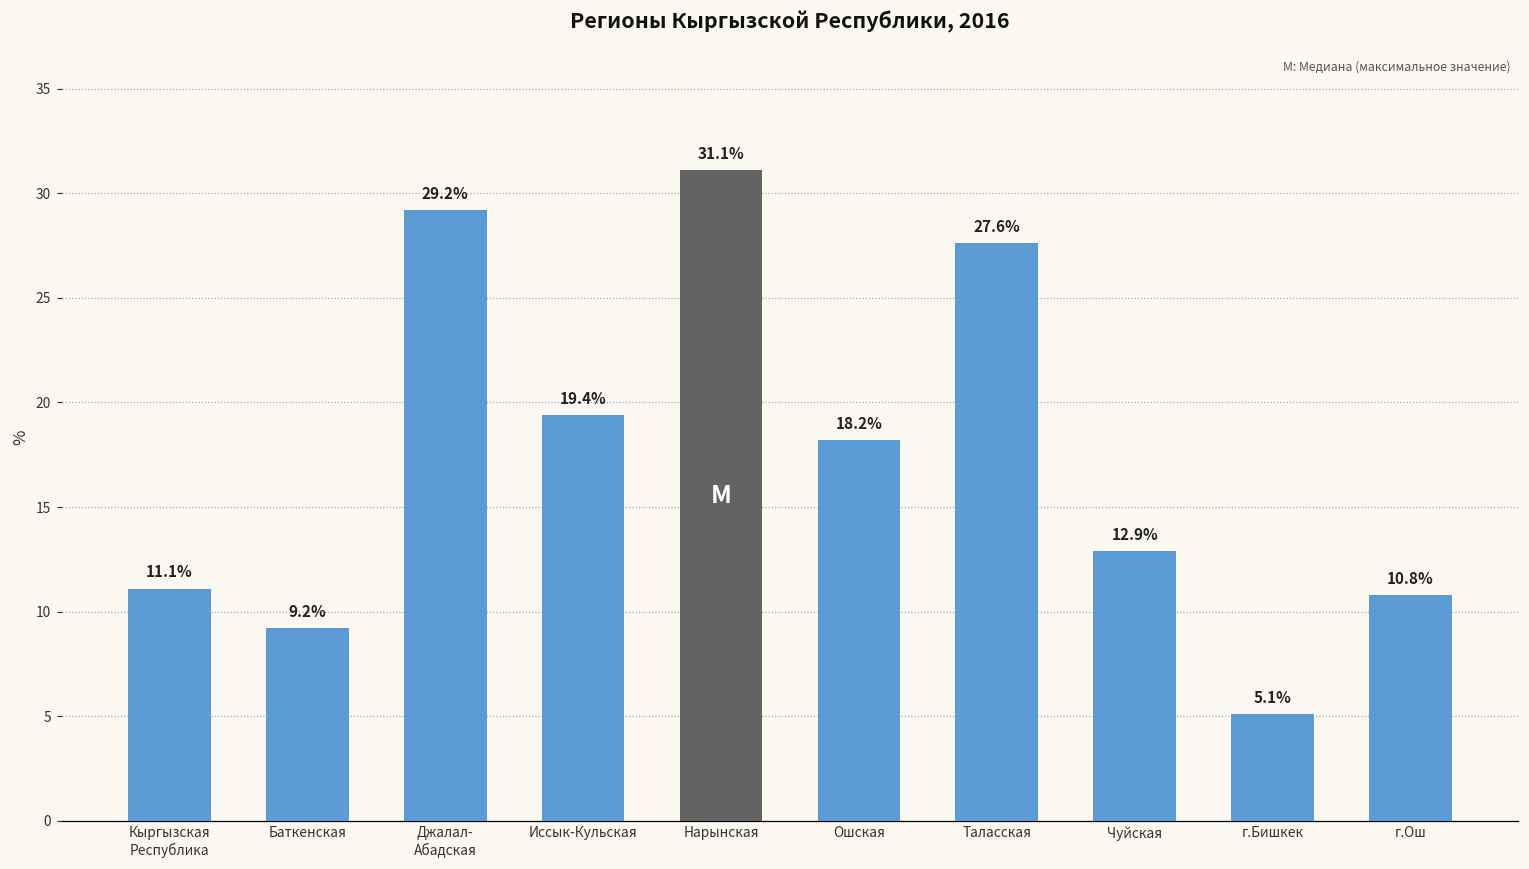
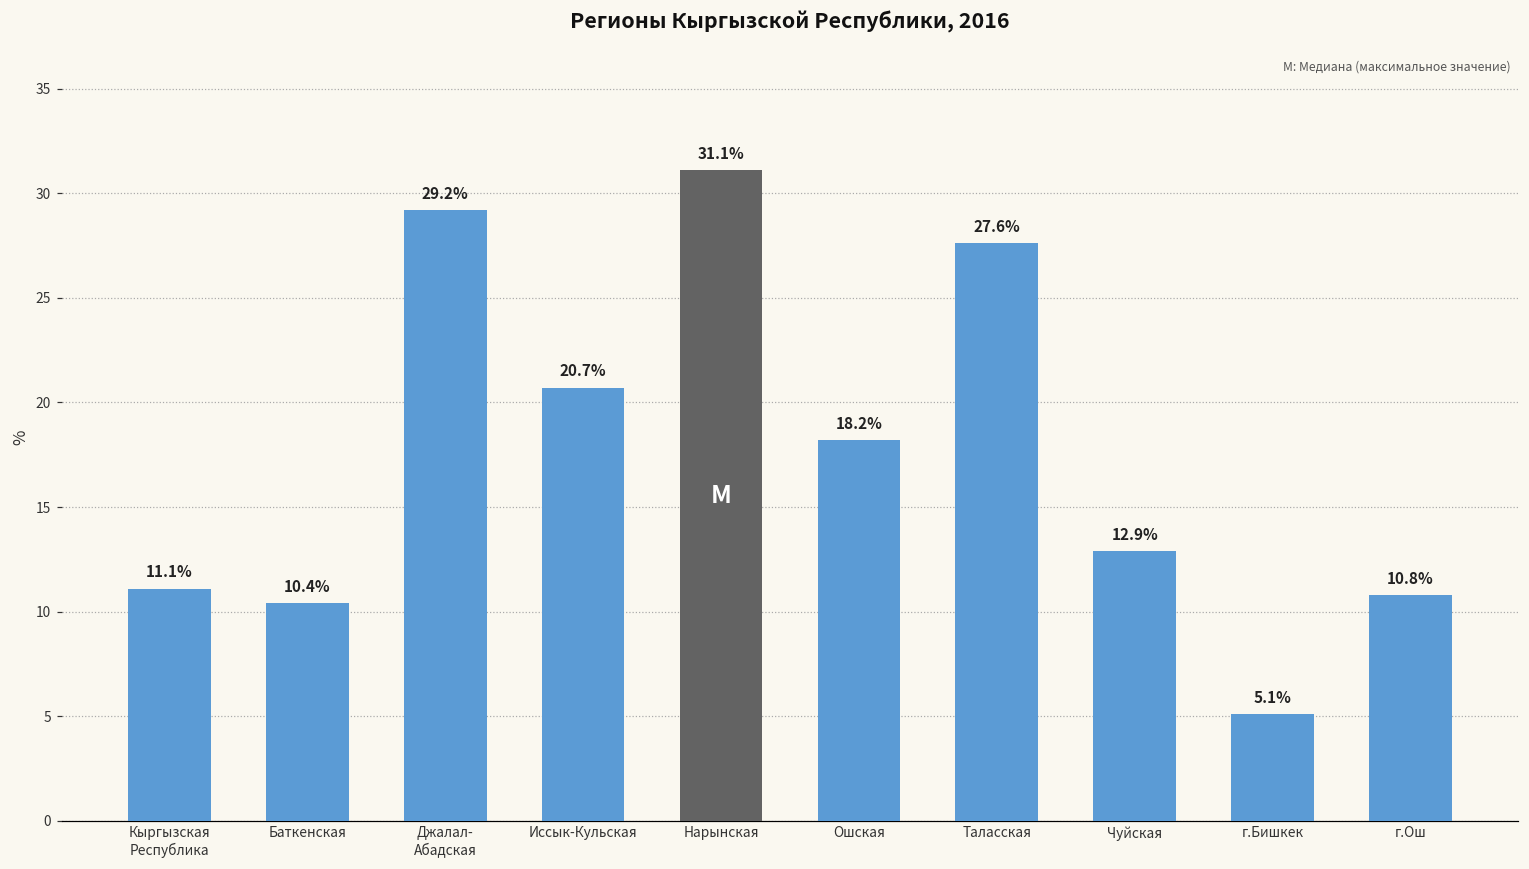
Баткенская: 9.2% -> 10.4%
Иссык-Кульская: 19.4% -> 20.7%
